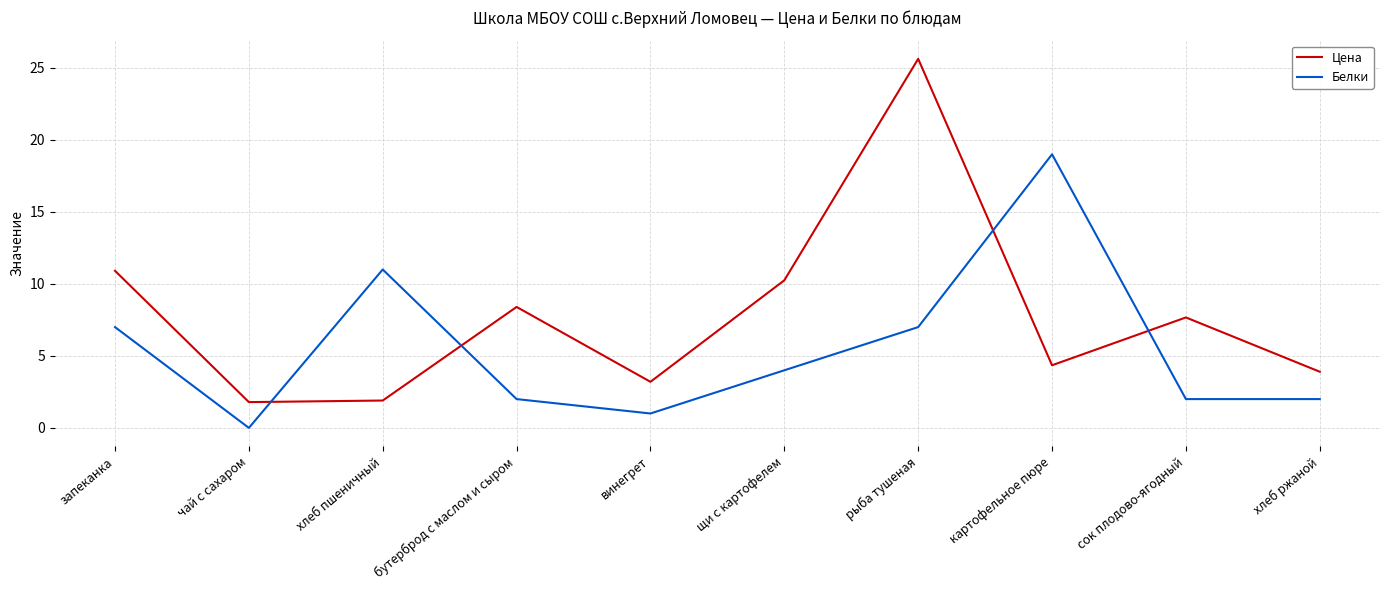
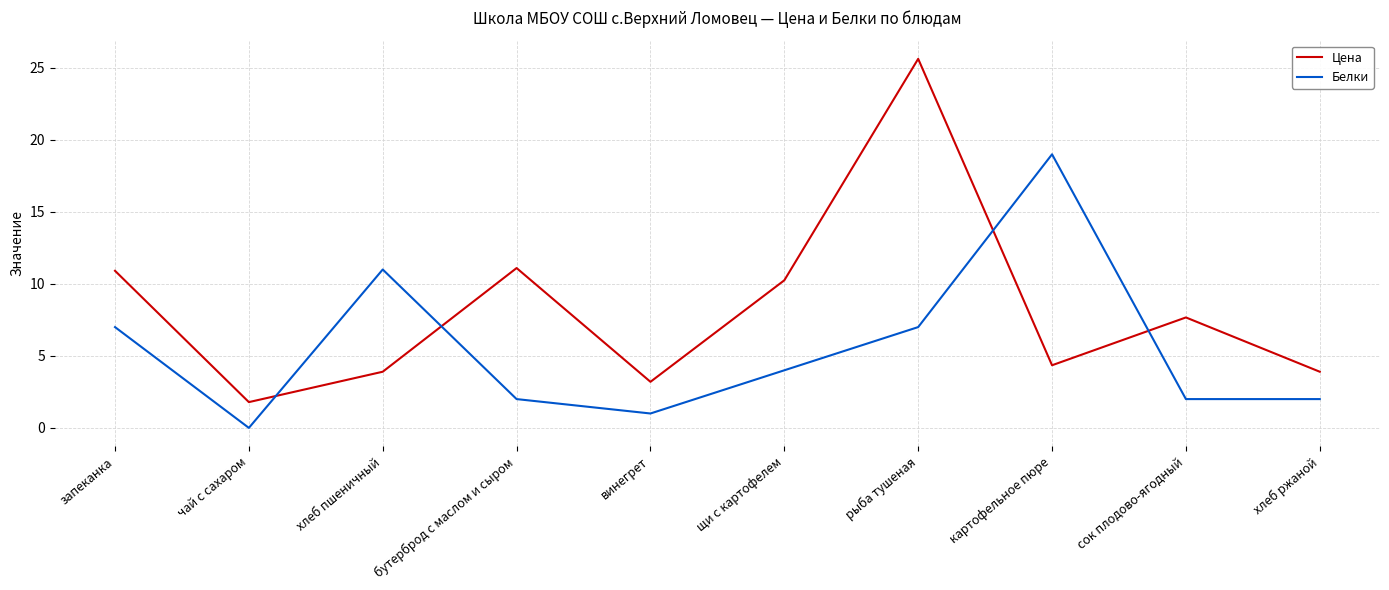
Цена, хлеб пшеничный: 1.9 -> 3.9
Цена, бутерброд с маслом и сыром: 8.4 -> 11.1
